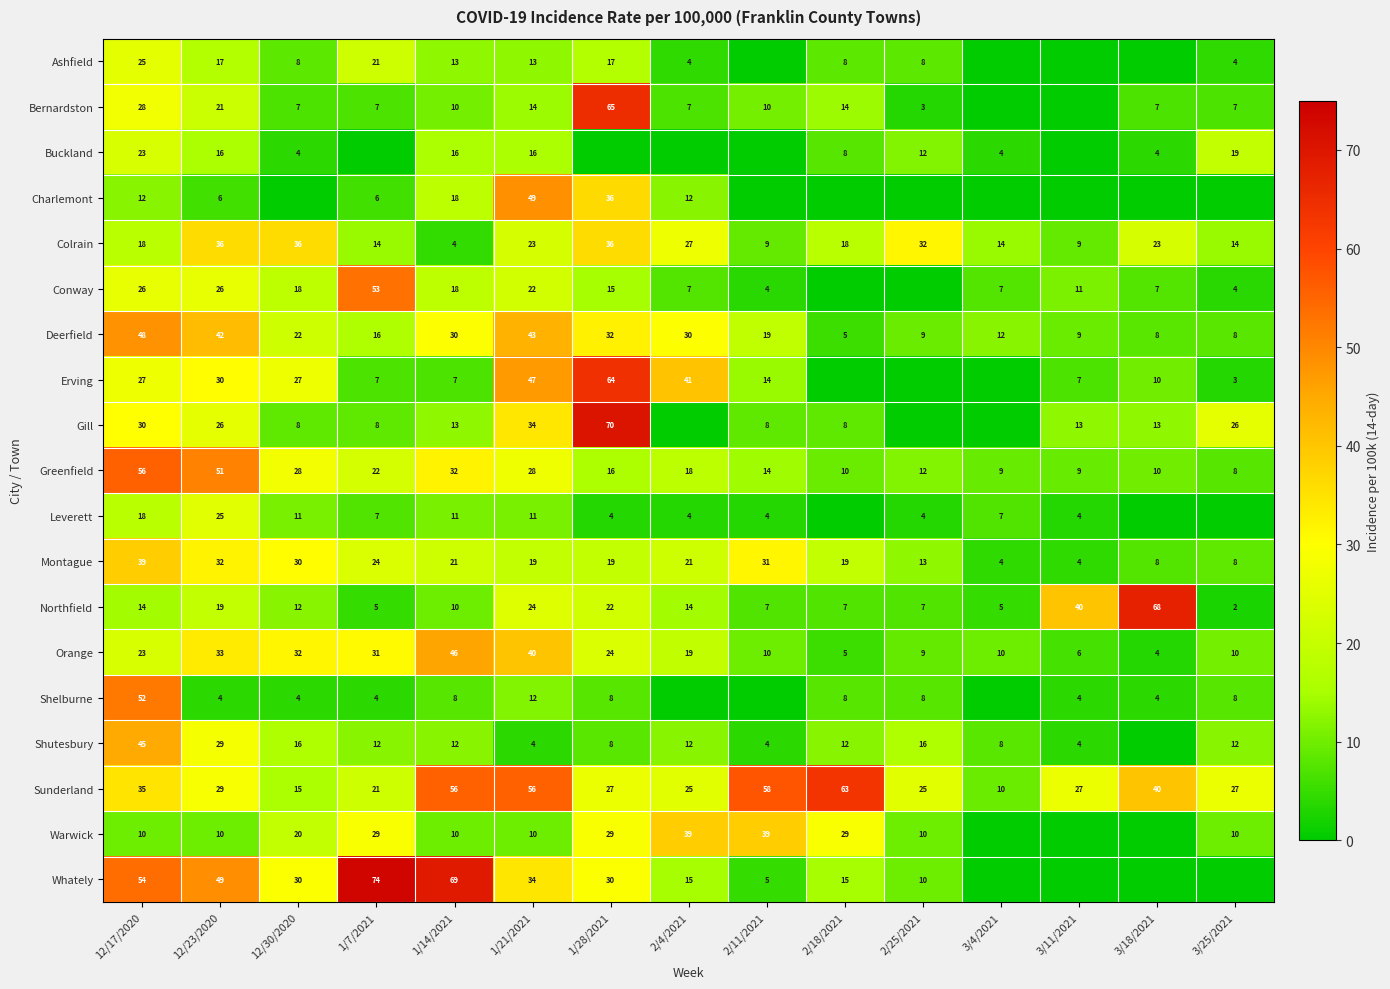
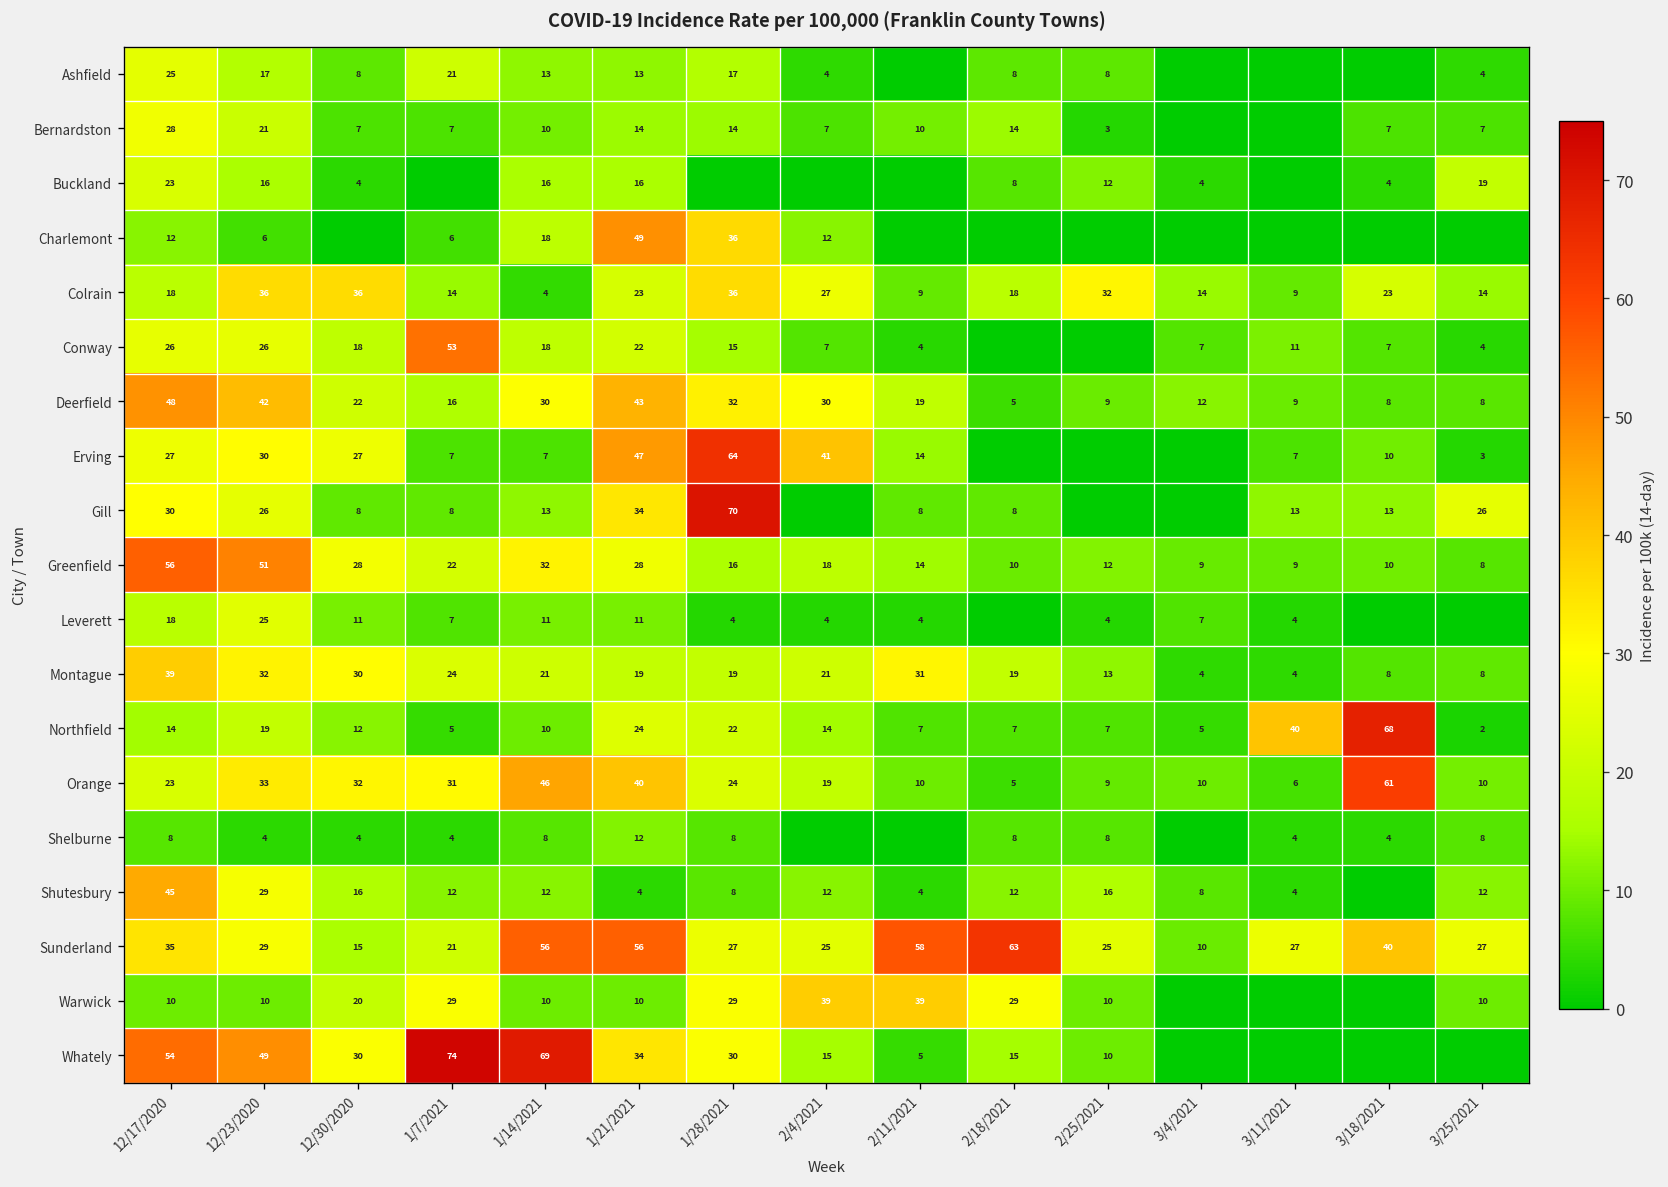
Bernardston, 1/28/2021: 65 -> 14
Orange, 3/18/2021: 4 -> 61
Shelburne, 12/17/2020: 52 -> 8
